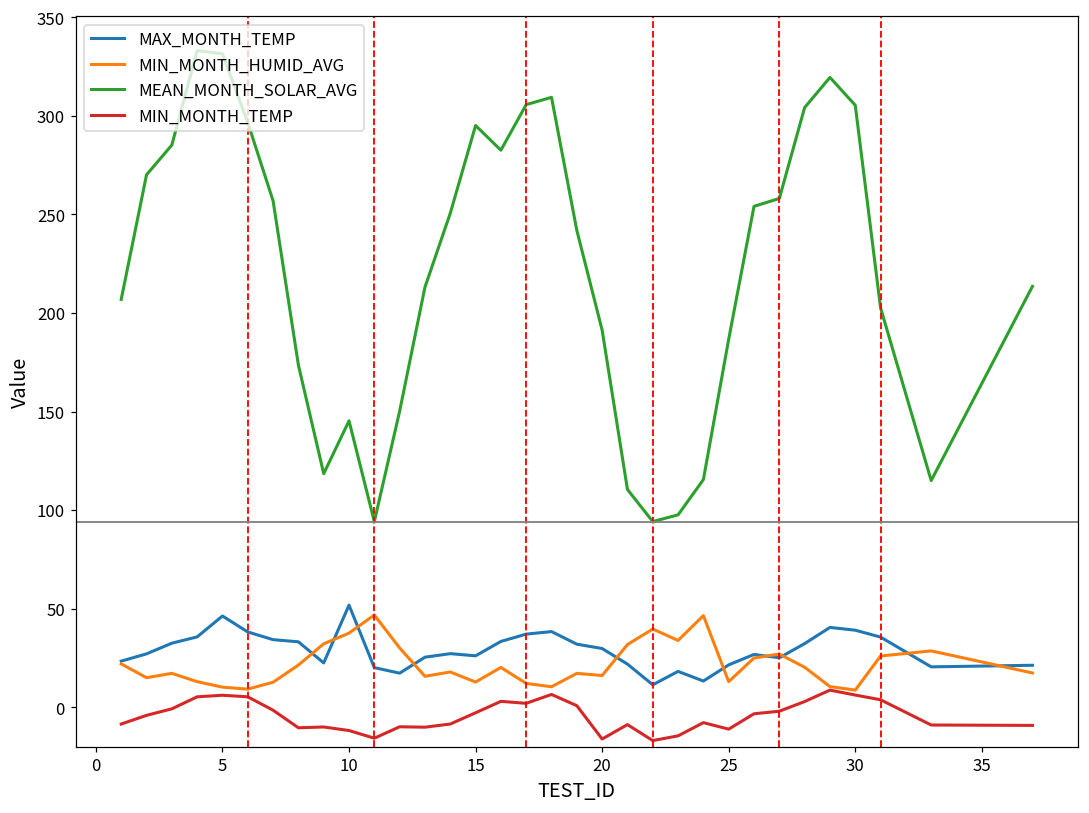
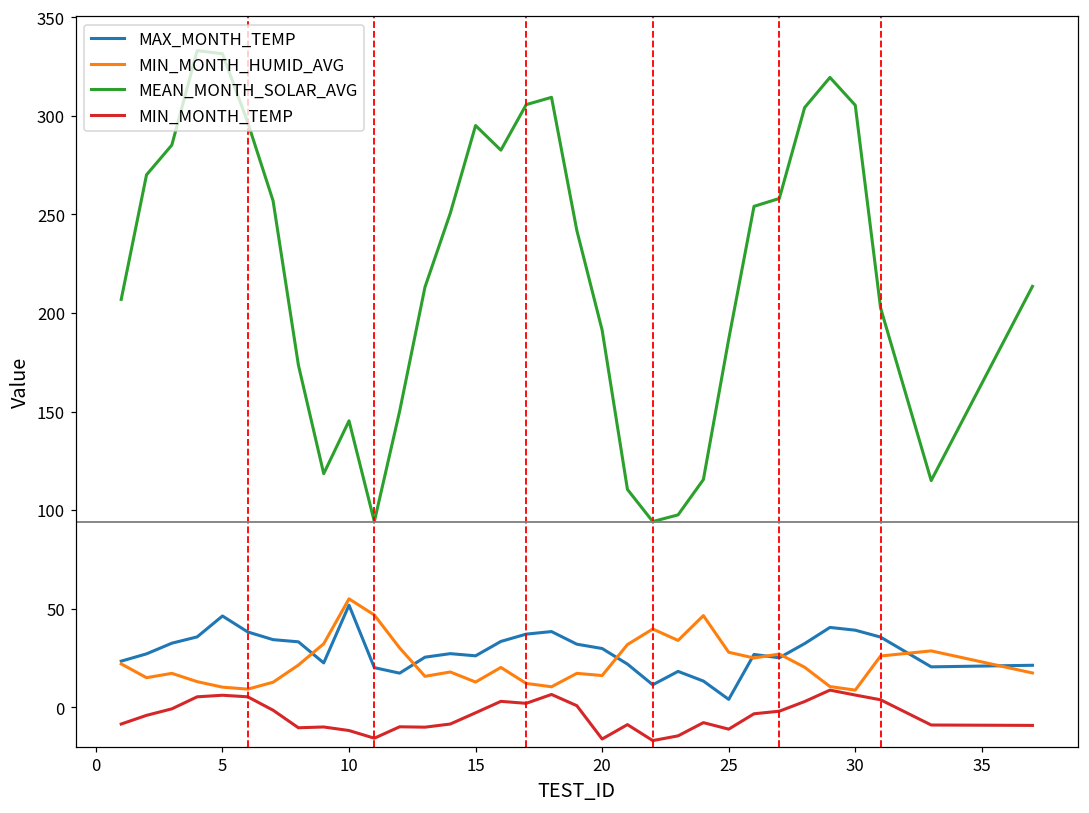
MIN_MONTH_HUMID_AVG, 10: 38 -> 55
MAX_MONTH_TEMP, 25: 22 -> 4
MIN_MONTH_HUMID_AVG, 25: 13 -> 28
